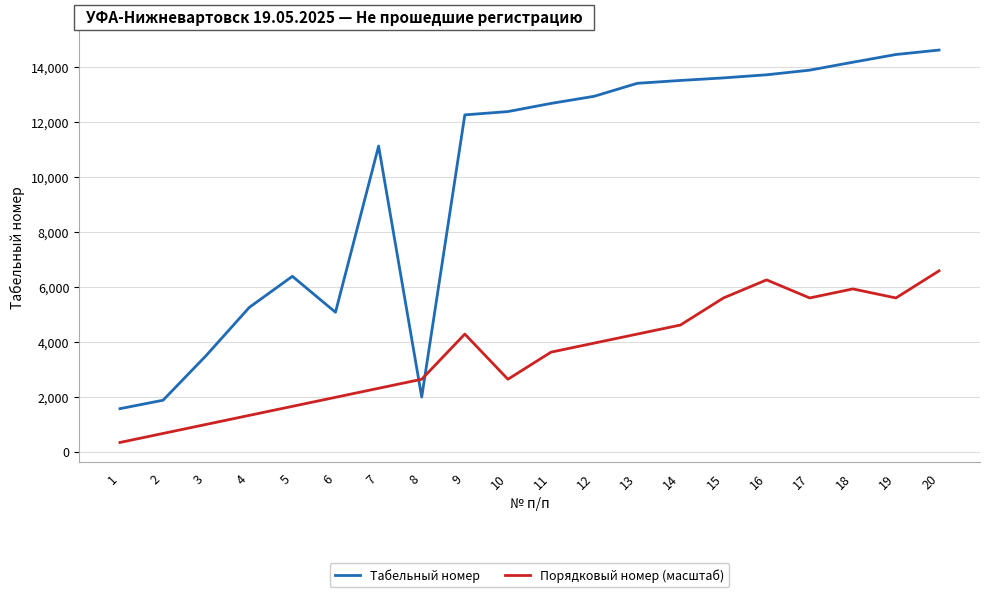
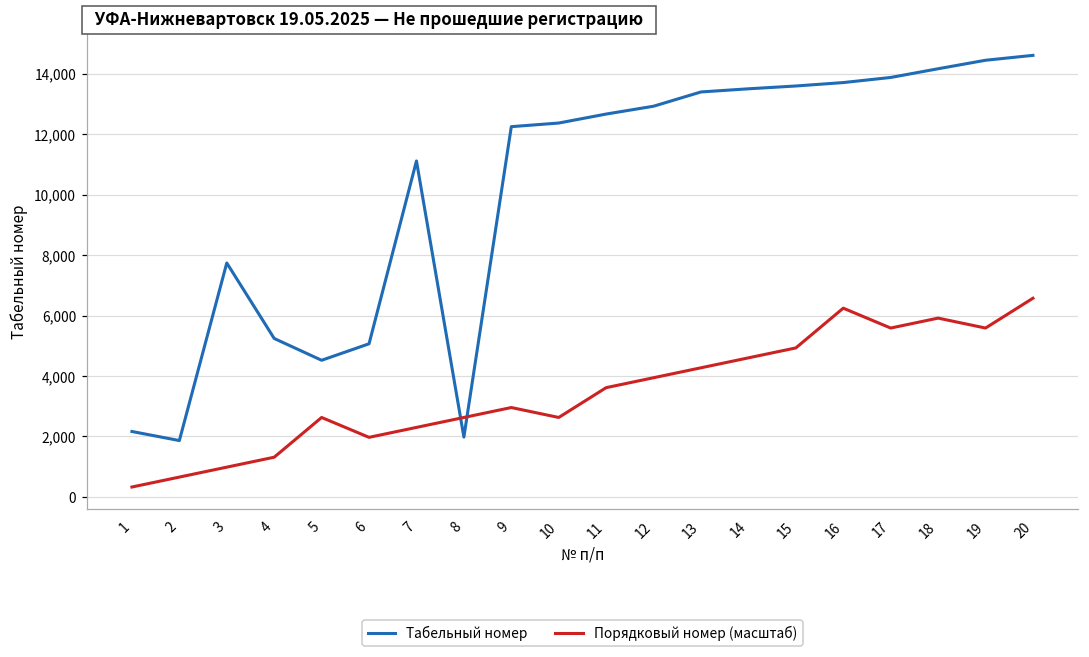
Табельный номер, 1: 1,600 -> 2,200
Табельный номер, 3: 3,500 -> 7,700
Табельный номер, 5: 6,400 -> 4,500
Порядковый номер (масштаб), 5: 1,600 -> 2,600
Порядковый номер (масштаб), 9: 4,300 -> 3,000
Порядковый номер (масштаб), 15: 5,600 -> 4,900
